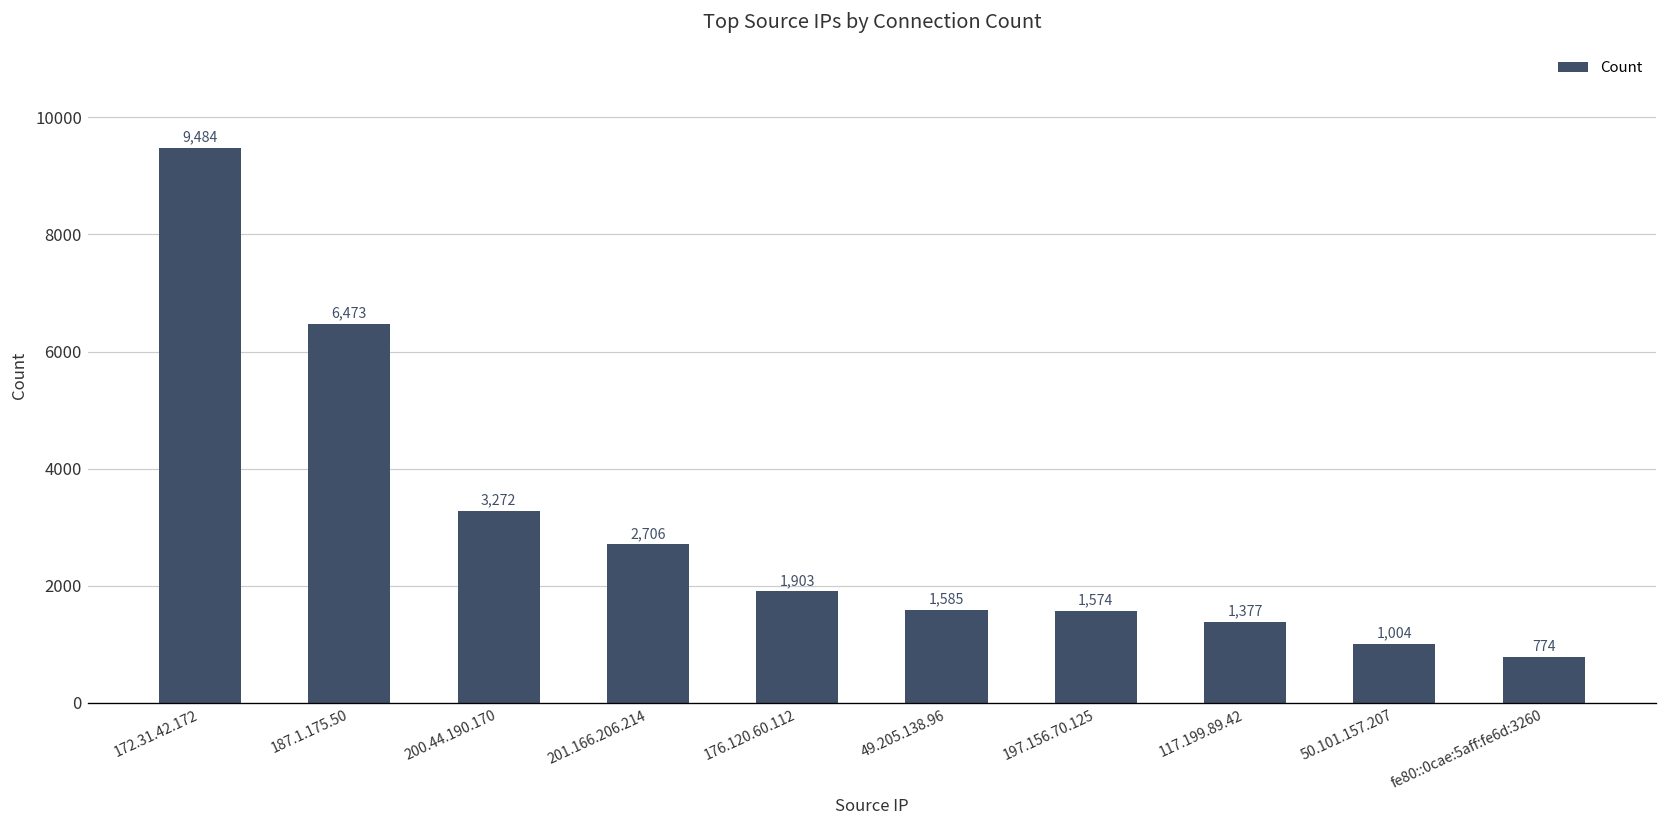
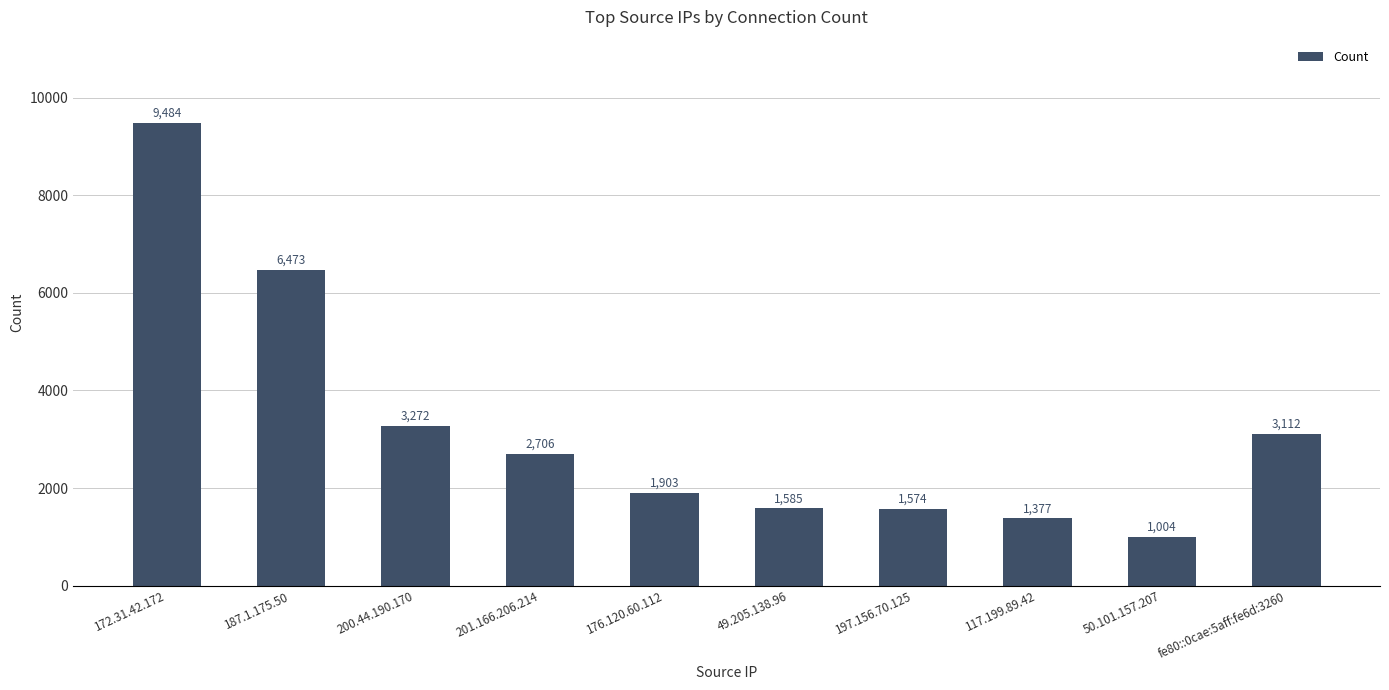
fe80::0cae:5aff:fe6d:3260: 774 -> 3,112
